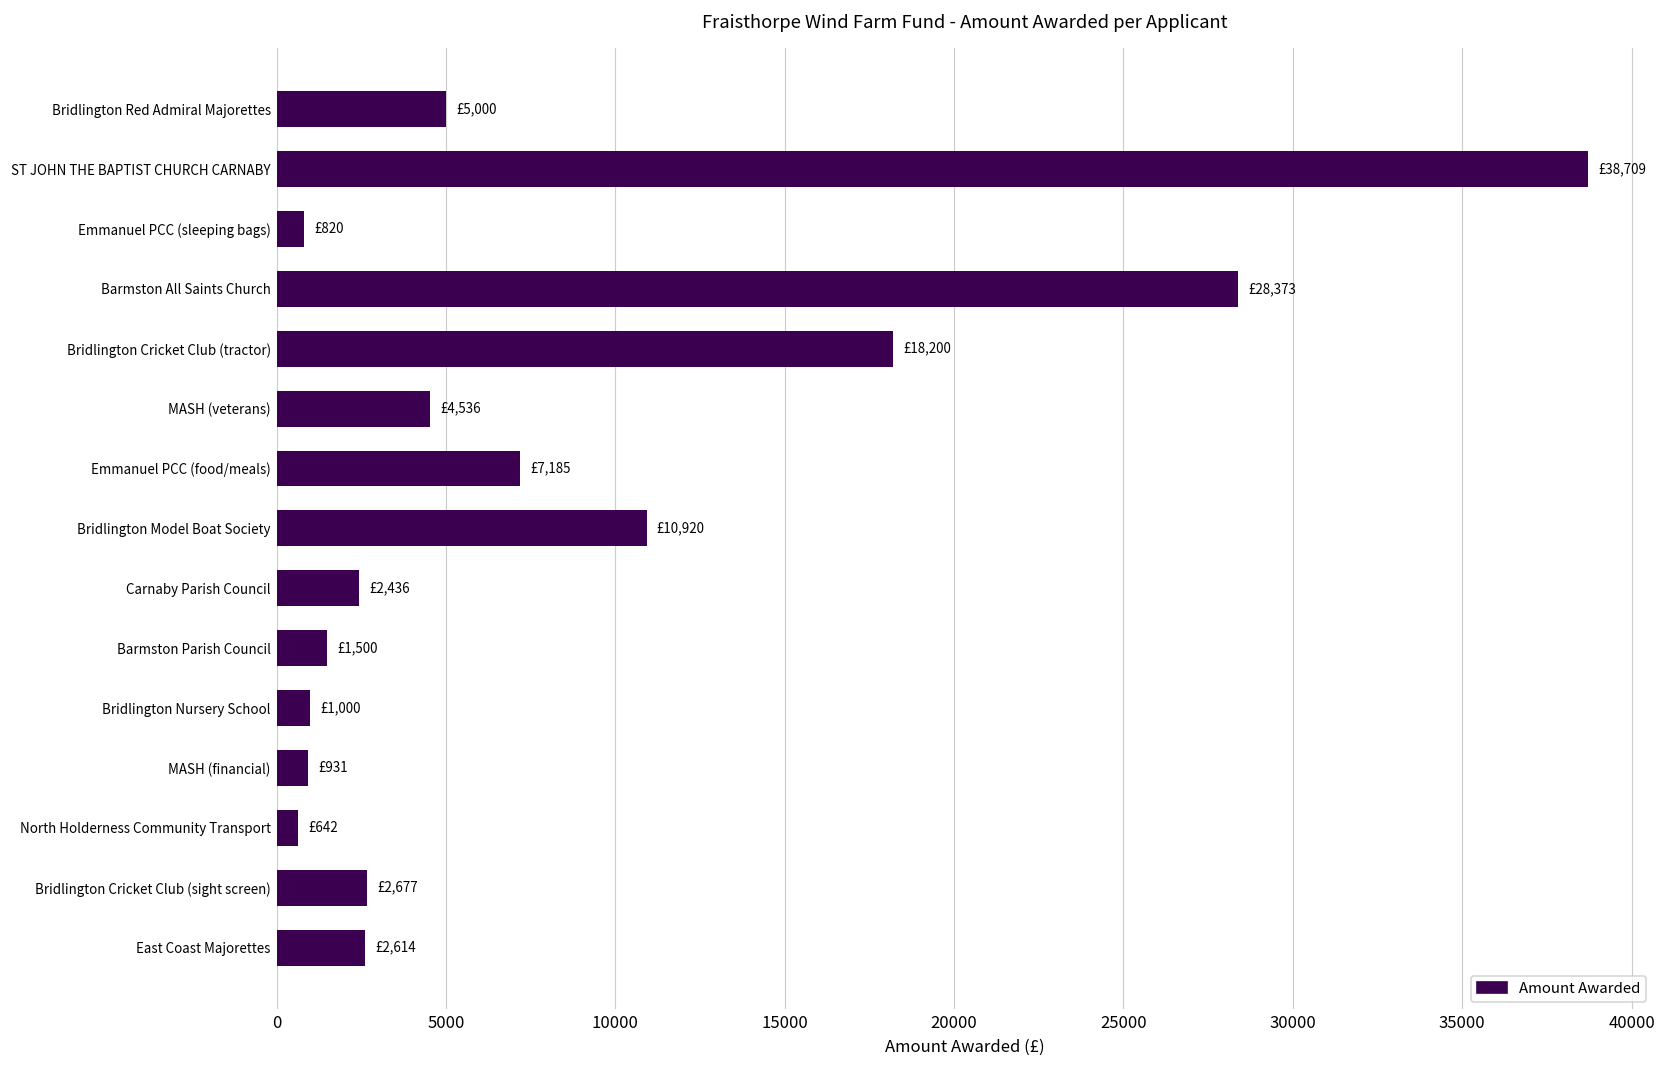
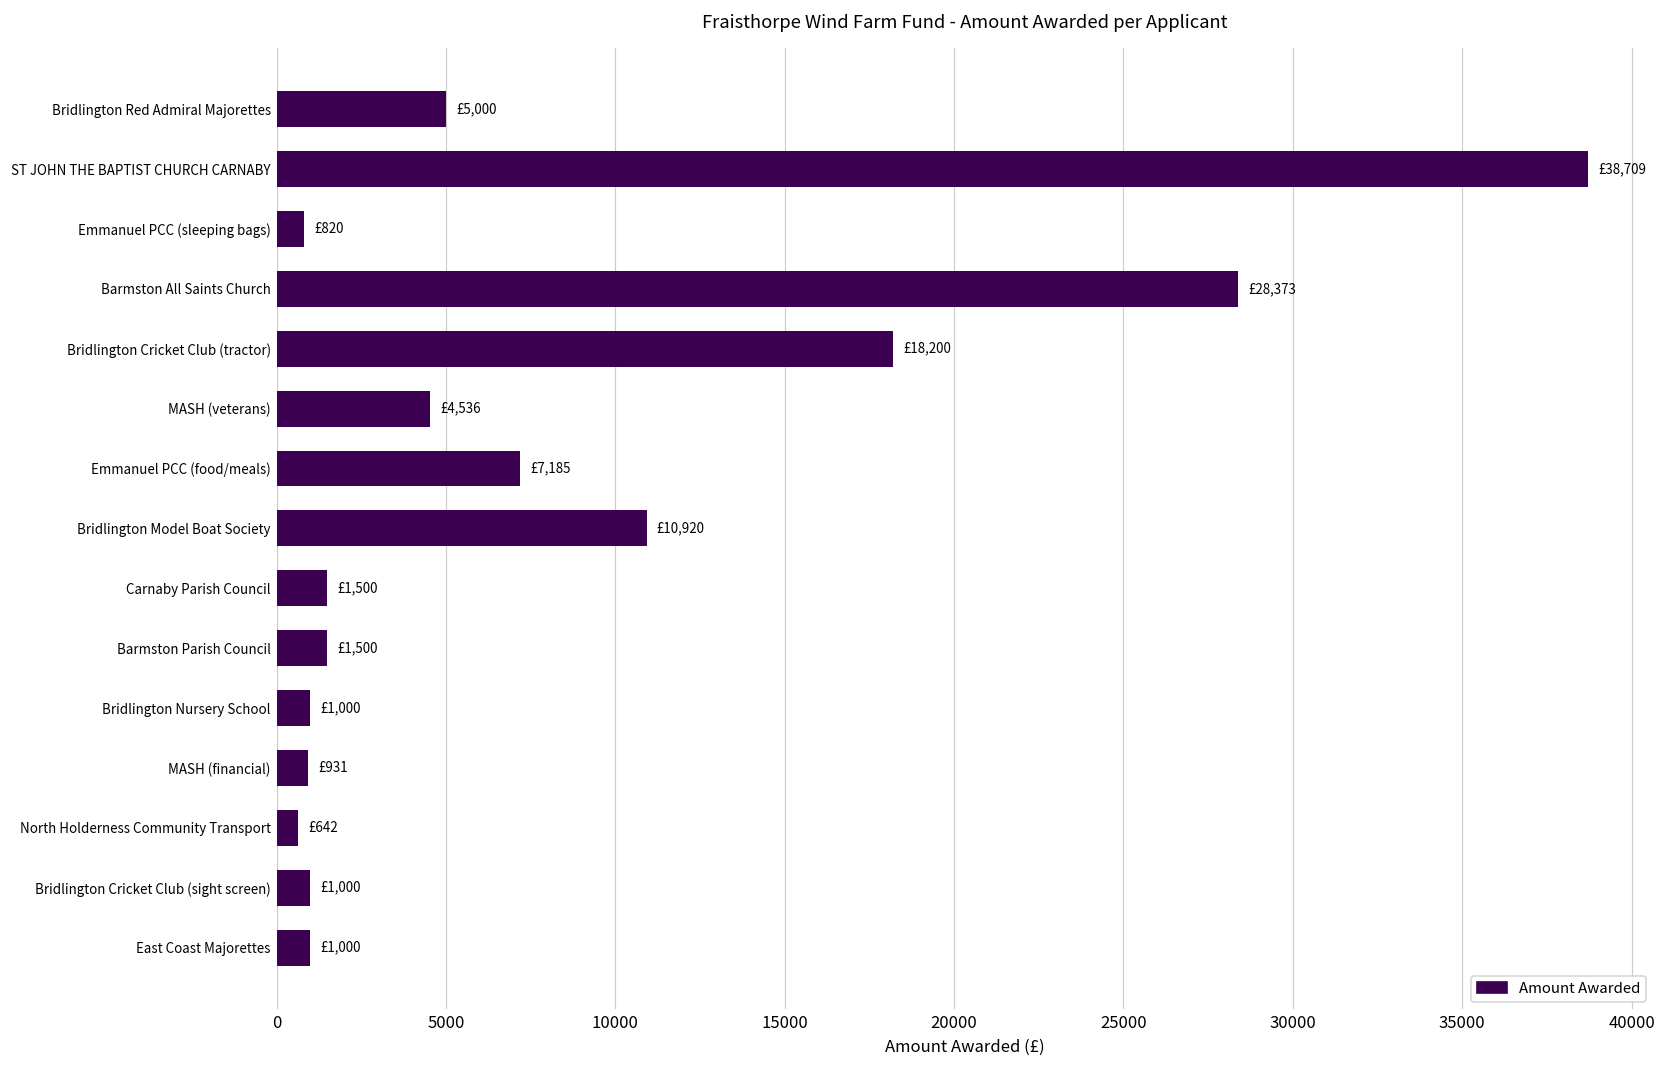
Carnaby Parish Council: £2,436 -> £1,500
Bridlington Cricket Club (sight screen): £2,677 -> £1,000
East Coast Majorettes: £2,614 -> £1,000
